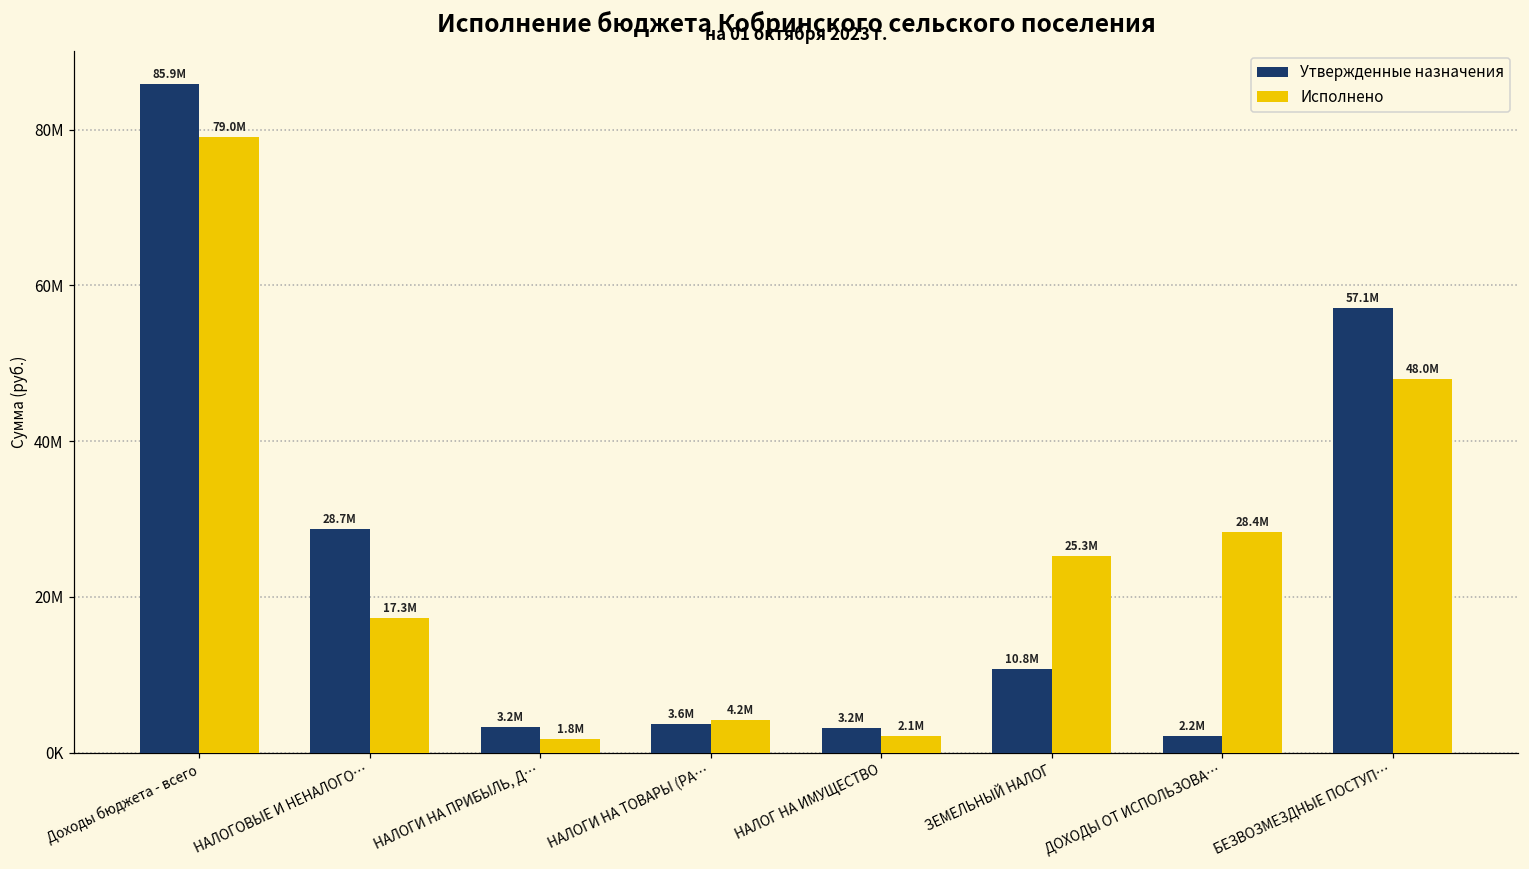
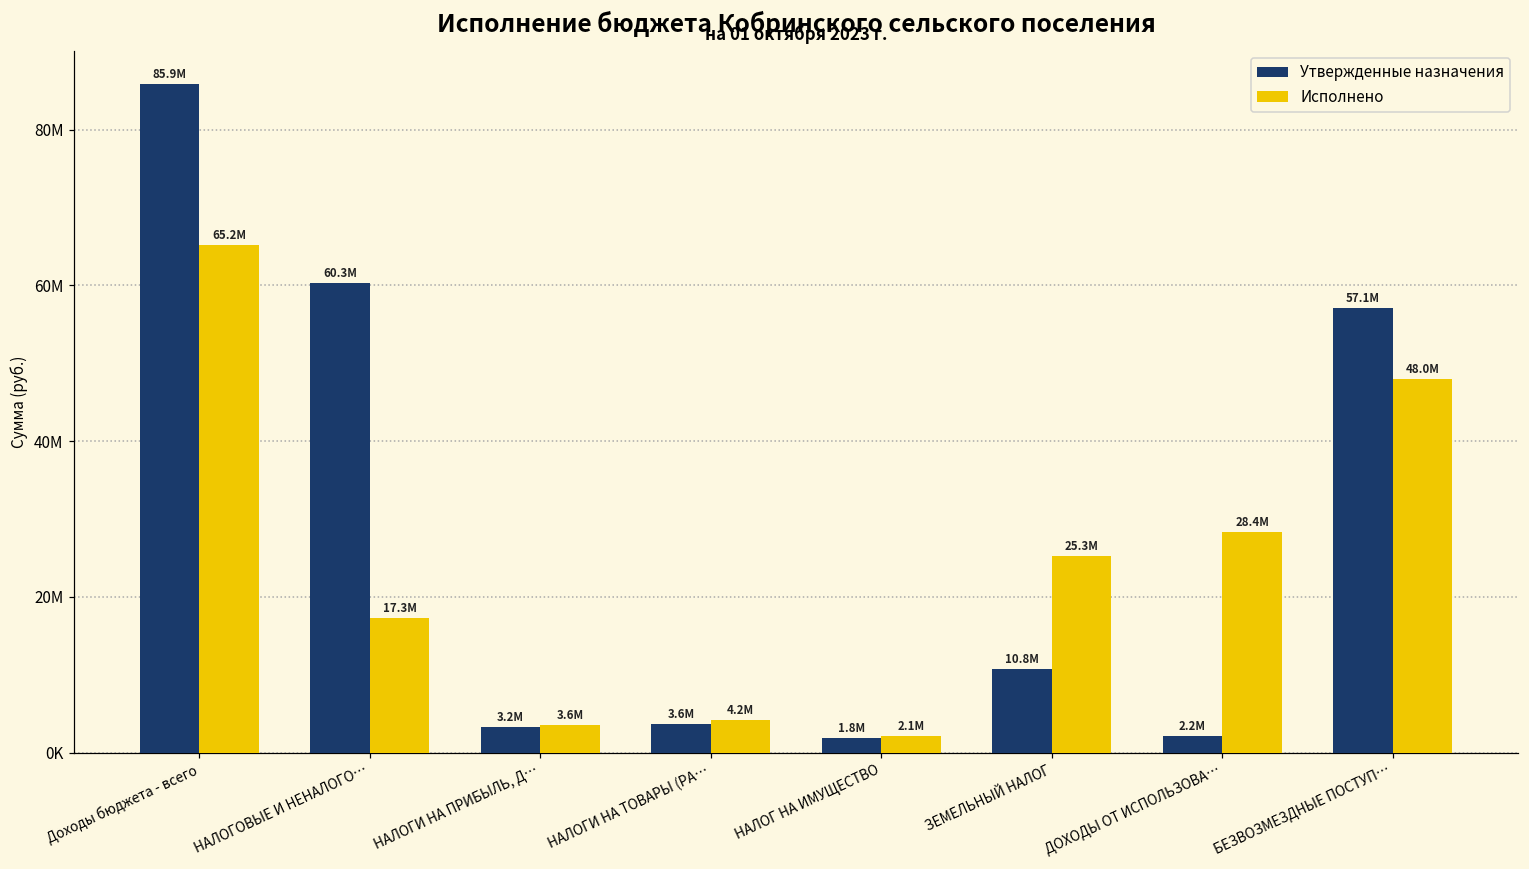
Исполнено, Доходы бюджета - всего: 79.0M -> 65.2M
Утвержденные назначения, НАЛОГОВЫЕ И НЕНАЛОГО…: 28.7M -> 60.3M
Исполнено, НАЛОГИ НА ПРИБЫЛЬ, Д…: 1.8M -> 3.6M
Утвержденные назначения, НАЛОГ НА ИМУЩЕСТВО: 3.2M -> 1.8M
